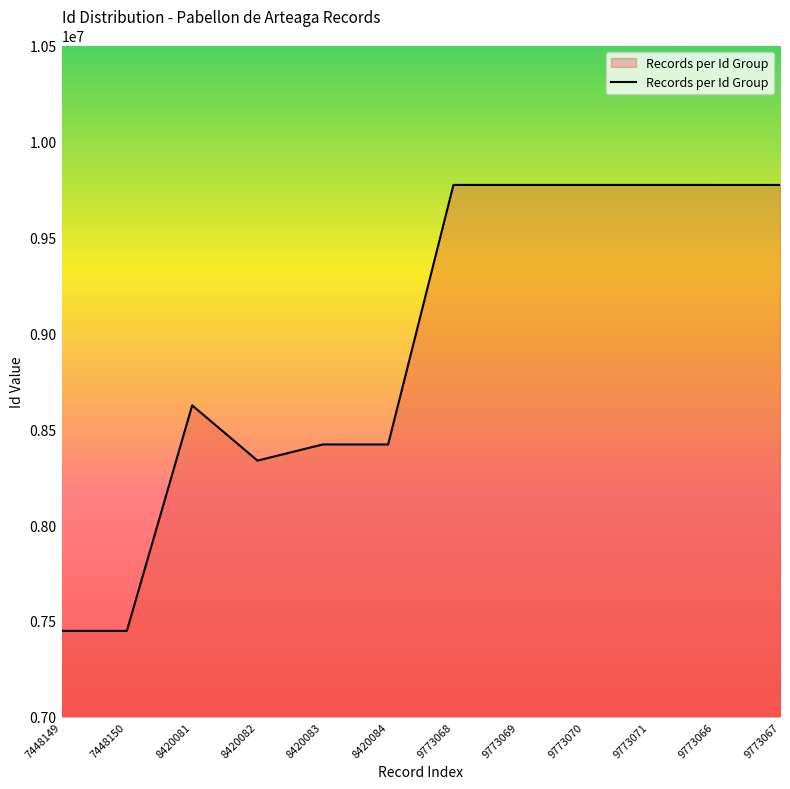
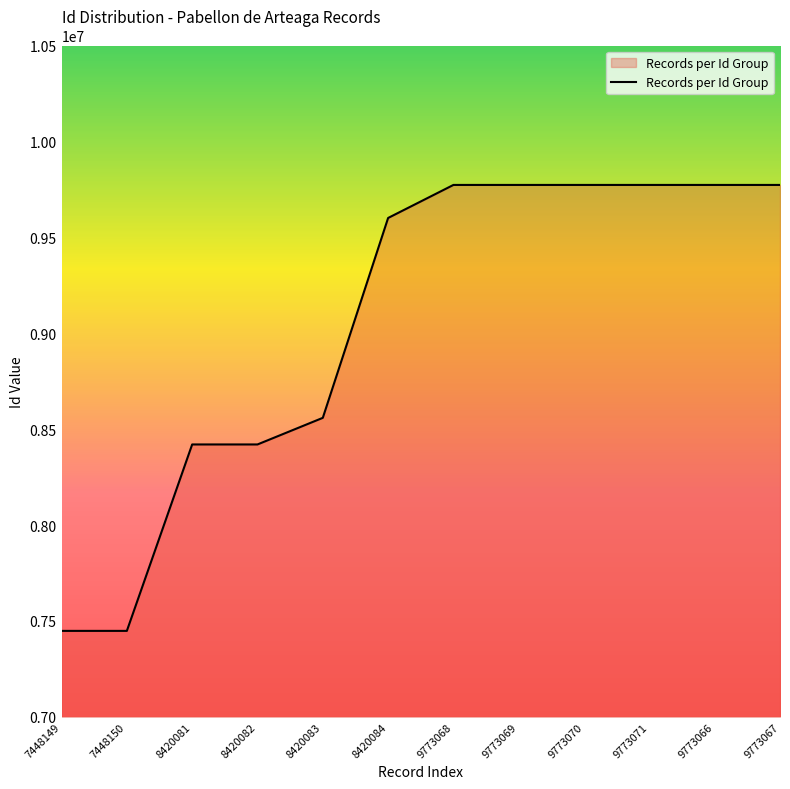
8420081: 8620000 -> 8420000
8420082: 8340000 -> 8420000
8420083: 8420000 -> 8560000
8420084: 8420000 -> 9600000
